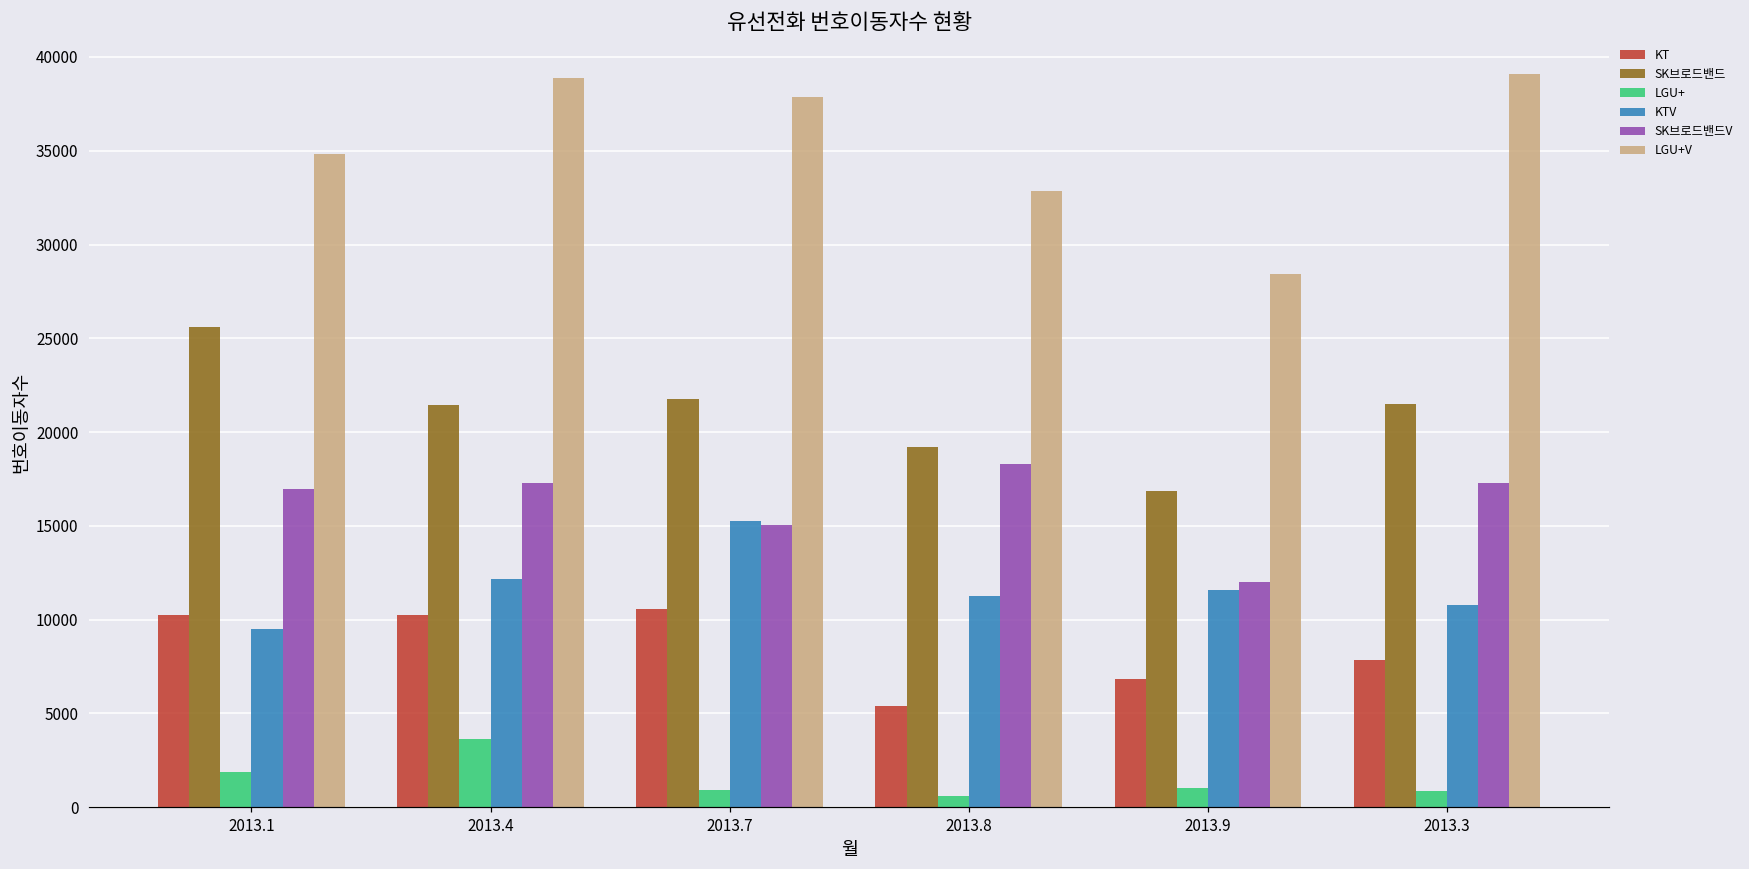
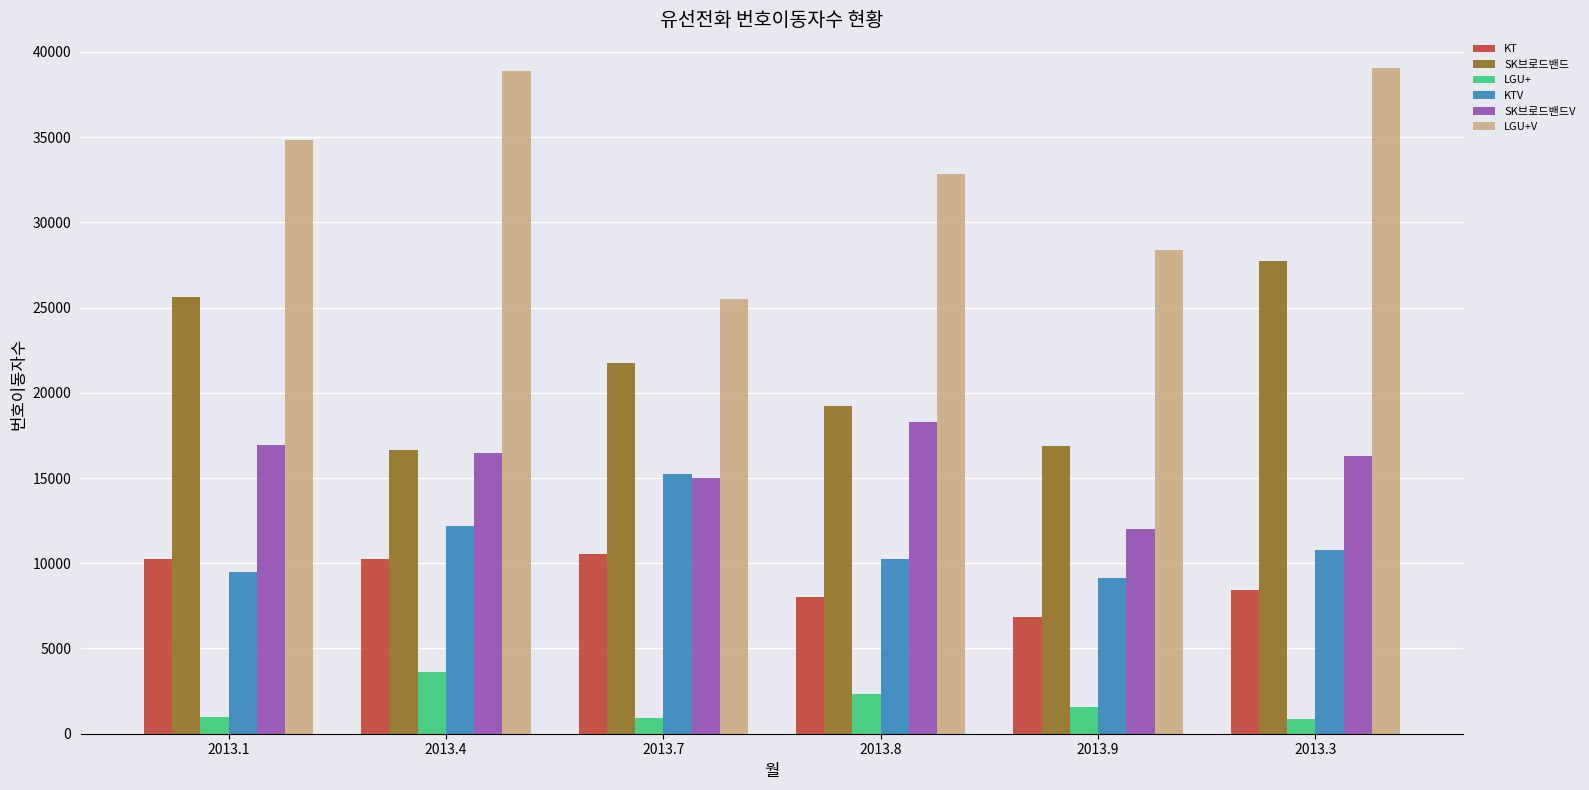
LGU+, 2013.1: 1900 -> 1000
SK브로드밴드, 2013.4: 21500 -> 16700
SK브로드밴드V, 2013.4: 17300 -> 16500
LGU+V, 2013.7: 37900 -> 25500
KT, 2013.8: 5400 -> 8000
LGU+, 2013.8: 600 -> 2300
KTV, 2013.8: 11200 -> 10300
LGU+, 2013.9: 1000 -> 1600
KTV, 2013.9: 11600 -> 9100
KT, 2013.3: 7900 -> 8400
SK브로드밴드, 2013.3: 21500 -> 27700
SK브로드밴드V, 2013.3: 17300 -> 16300
